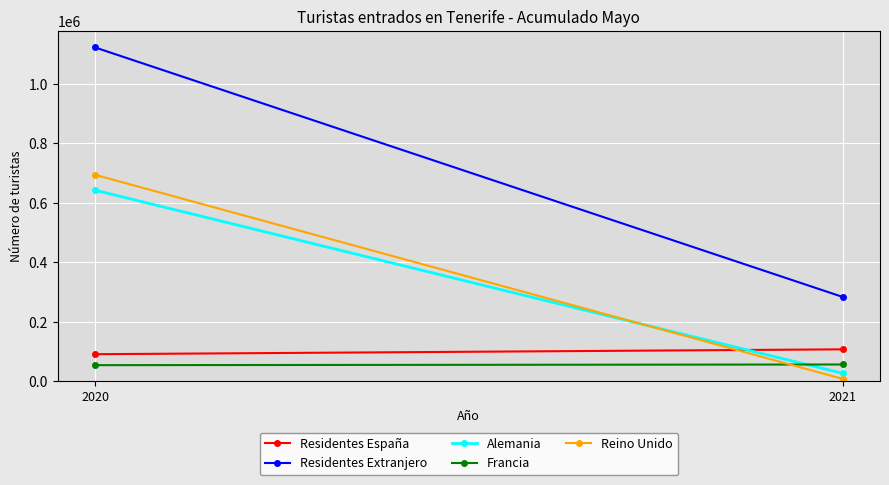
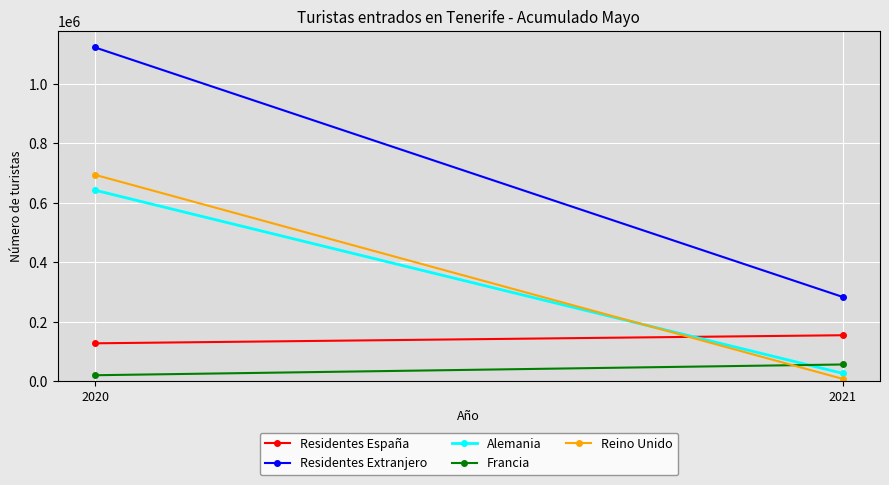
Residentes España, 2020: 90000 -> 130000
Francia, 2020: 50000 -> 20000
Residentes España, 2021: 110000 -> 150000
